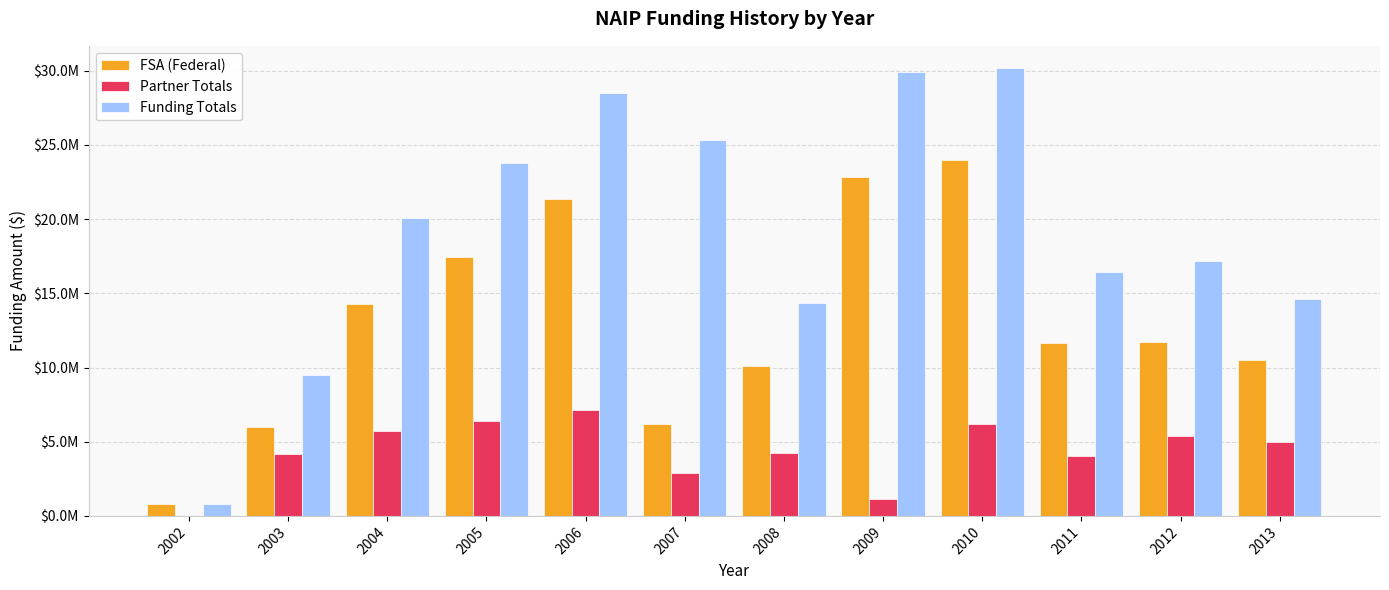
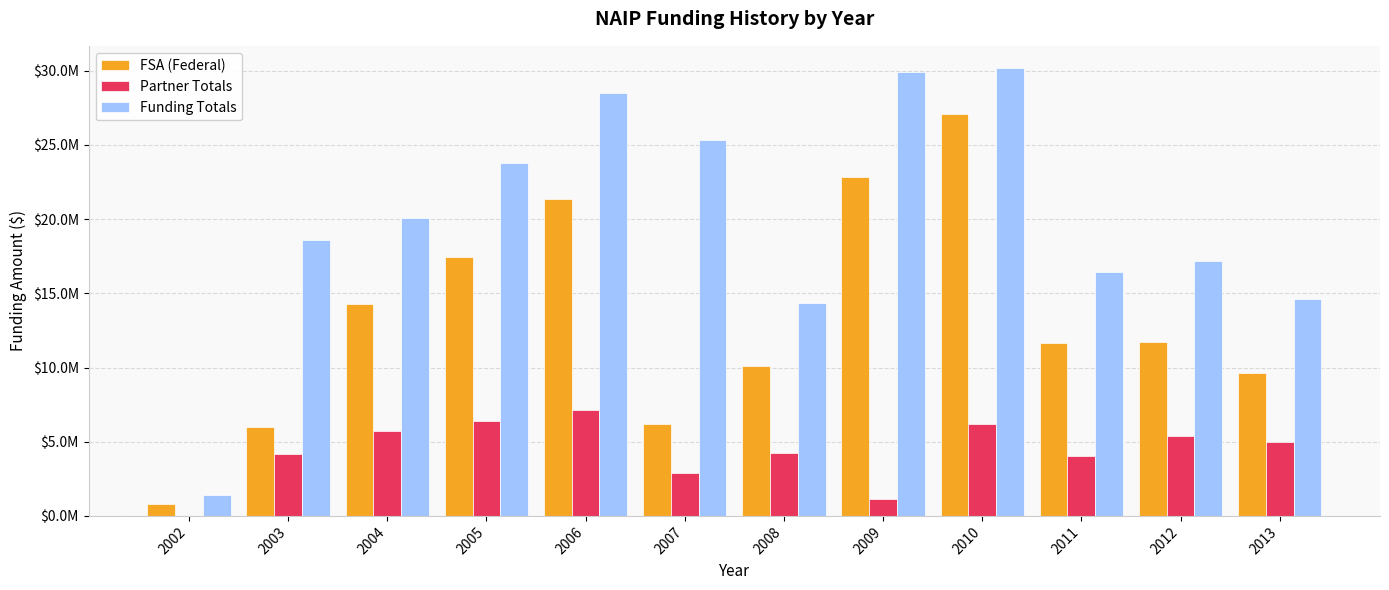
Funding Totals, 2002: $800000 -> $1400000
Funding Totals, 2003: $9500000 -> $18600000
FSA (Federal), 2010: $24000000 -> $27100000
FSA (Federal), 2013: $10500000 -> $9600000
